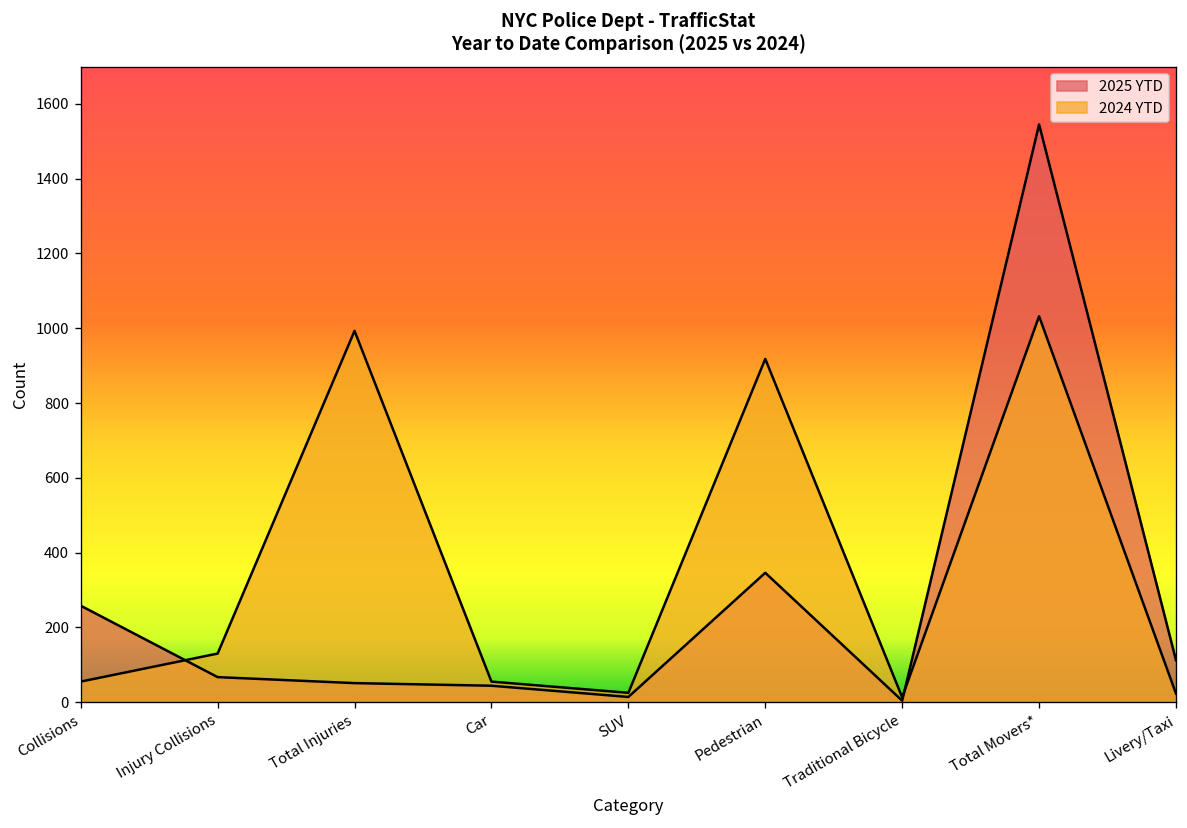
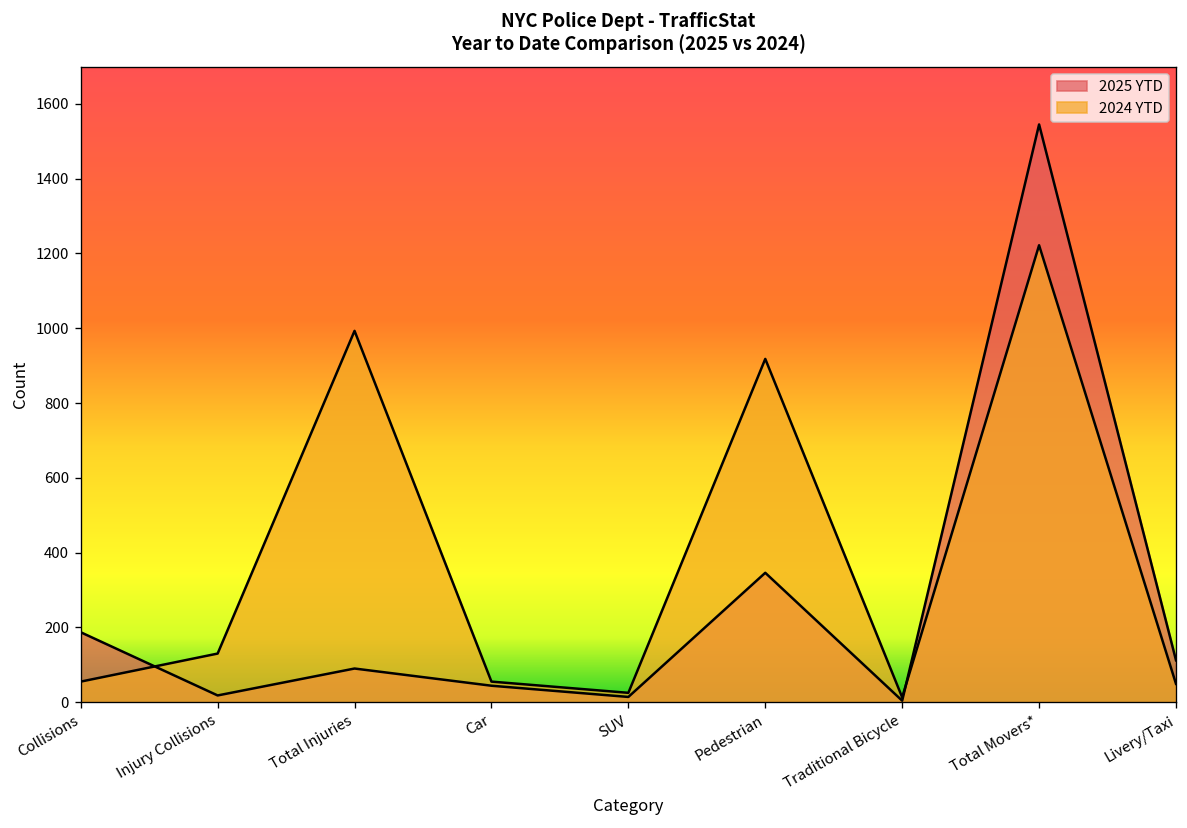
2025 YTD, Collisions: 260 -> 190
2025 YTD, Injury Collisions: 70 -> 20
2025 YTD, Total Injuries: 50 -> 90
2024 YTD, Total Movers*: 1030 -> 1220
2024 YTD, Livery/Taxi: 20 -> 50
